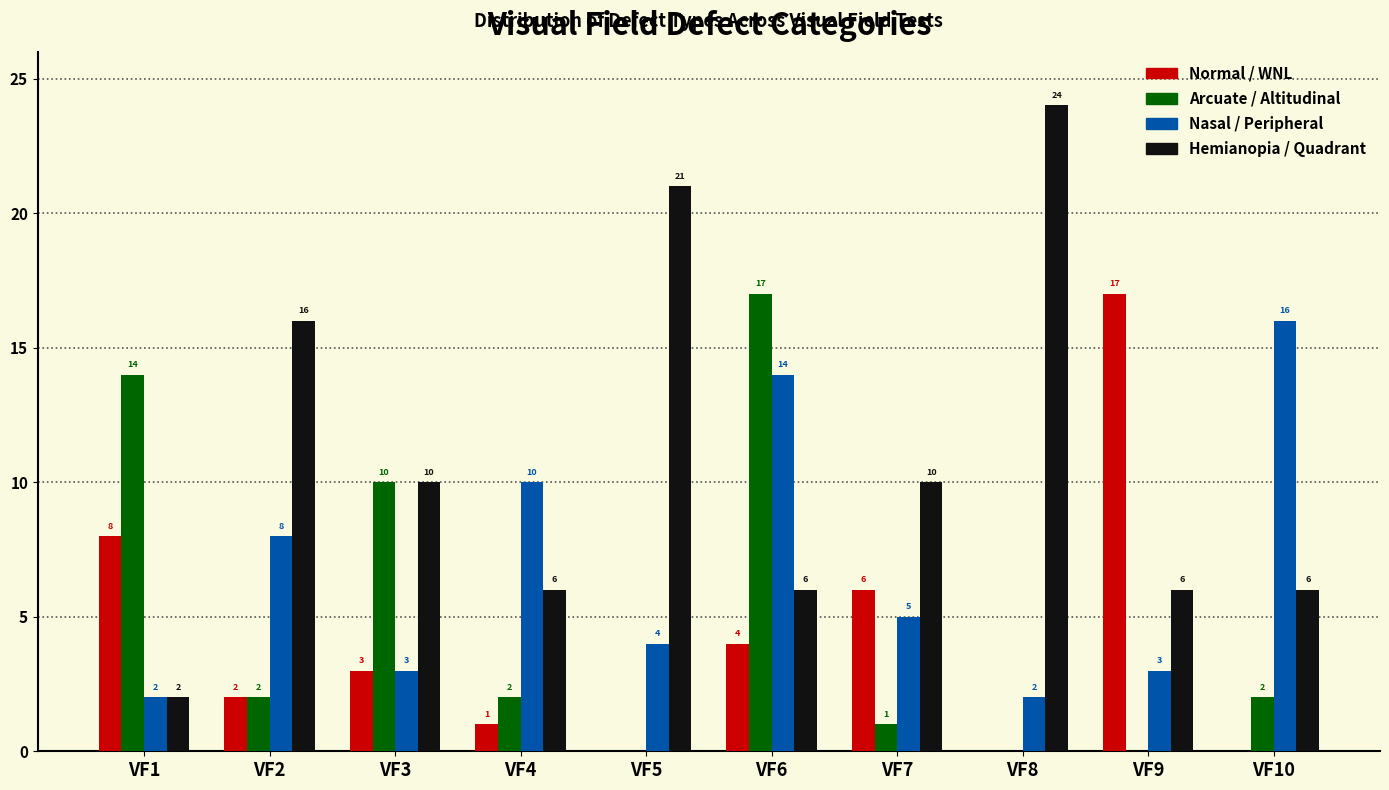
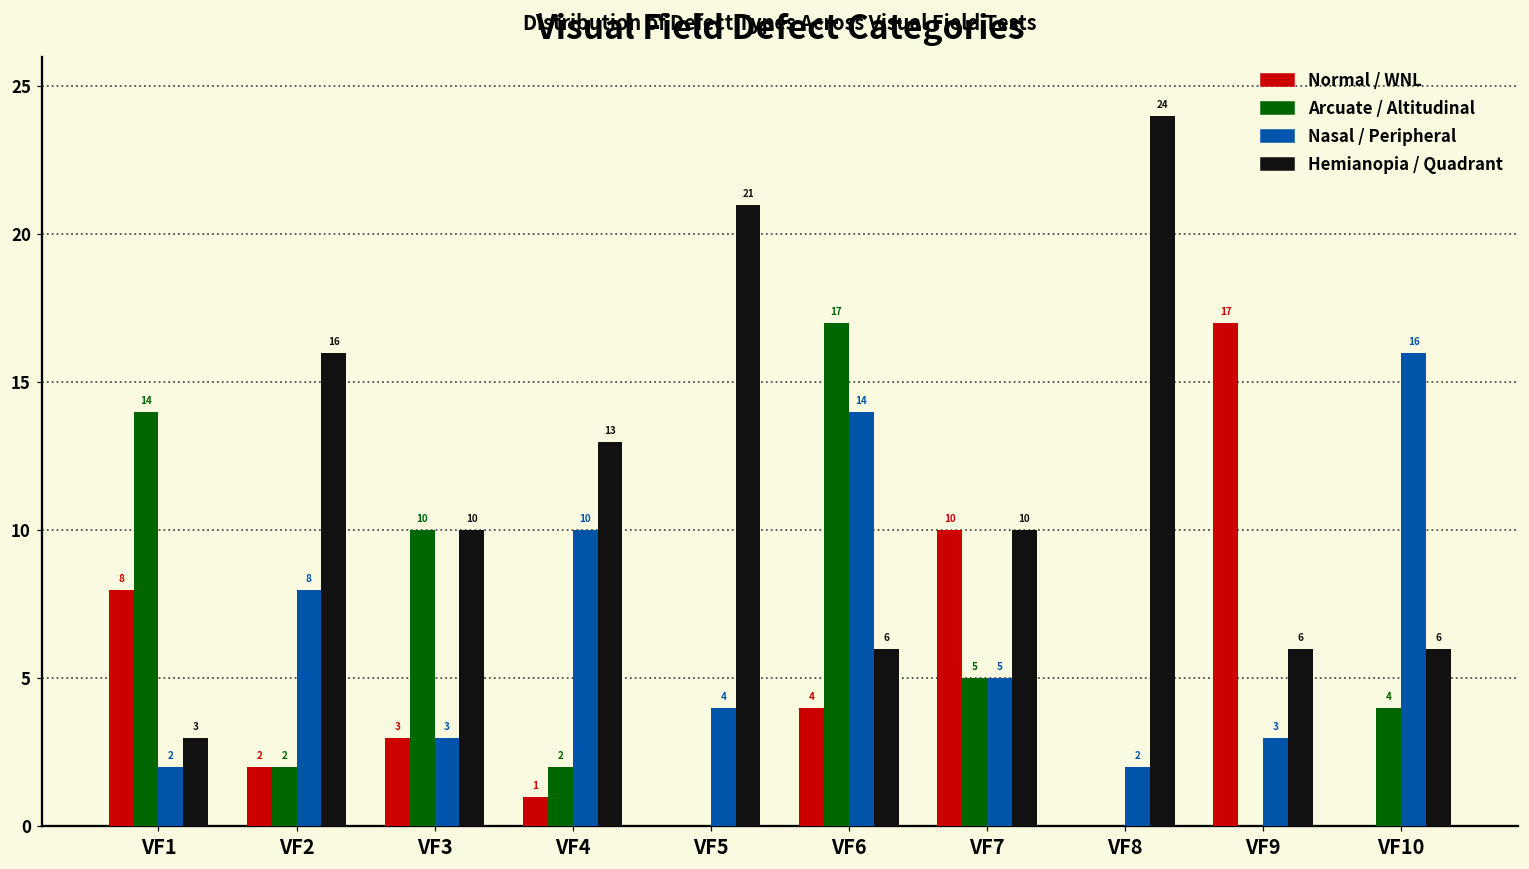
Hemianopia / Quadrant, VF1: 2 -> 3
Hemianopia / Quadrant, VF4: 6 -> 13
Normal / WNL, VF7: 6 -> 10
Arcuate / Altitudinal, VF7: 1 -> 5
Arcuate / Altitudinal, VF10: 2 -> 4
